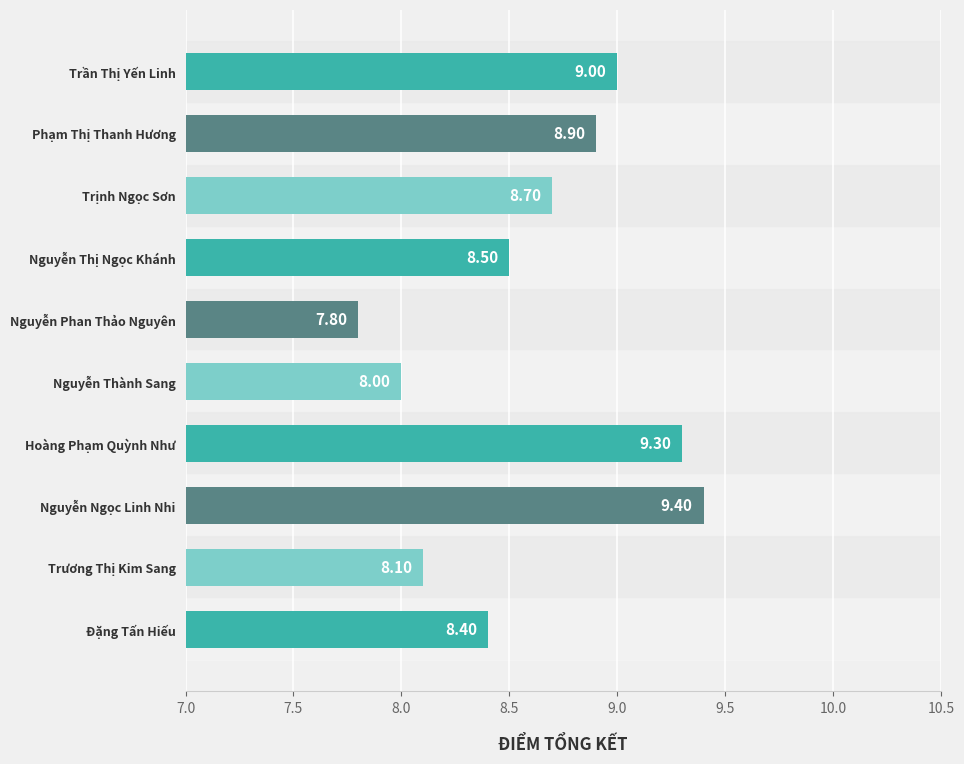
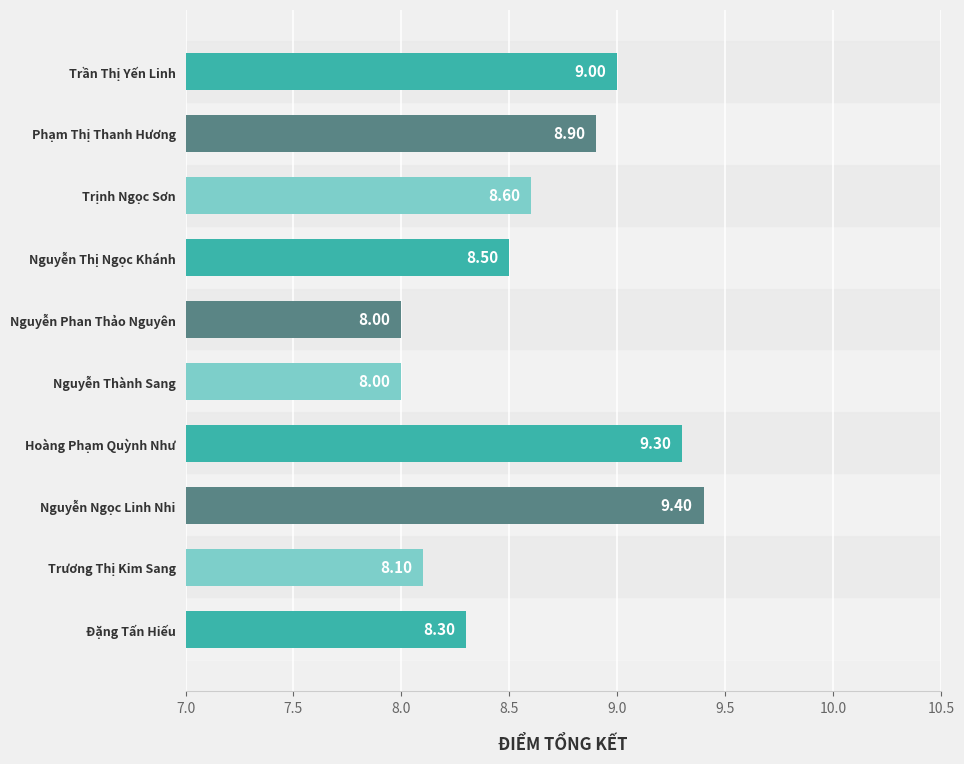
Trịnh Ngọc Sơn: 8.70 -> 8.60
Nguyễn Phan Thảo Nguyên: 7.80 -> 8.00
Đặng Tấn Hiếu: 8.40 -> 8.30
